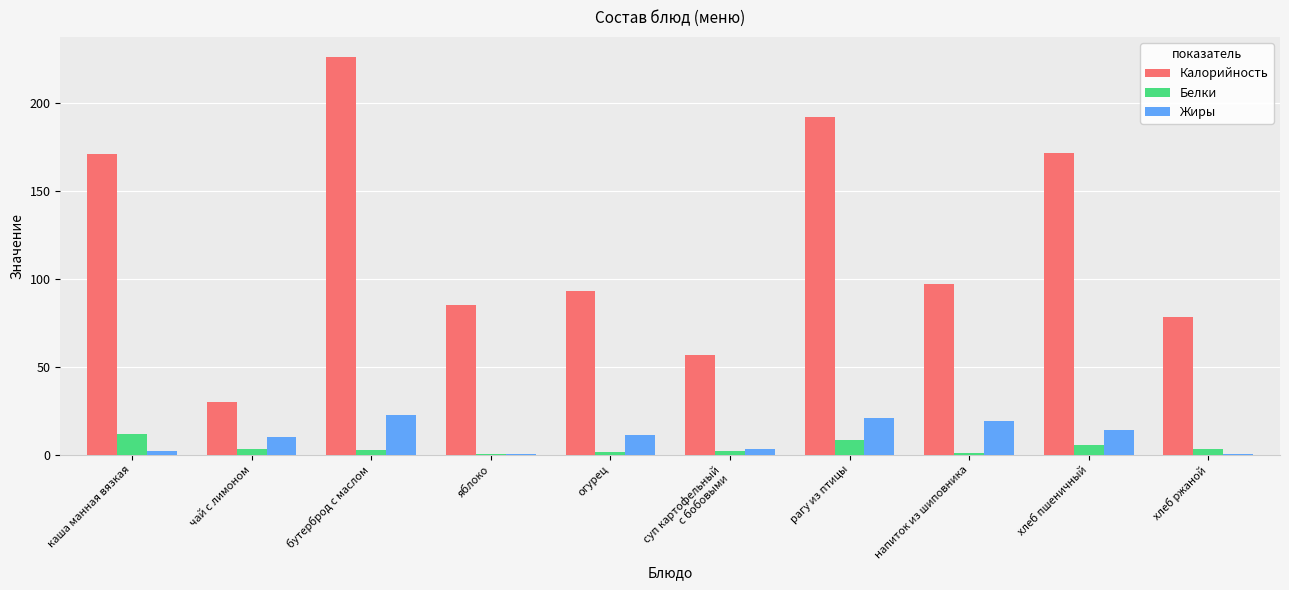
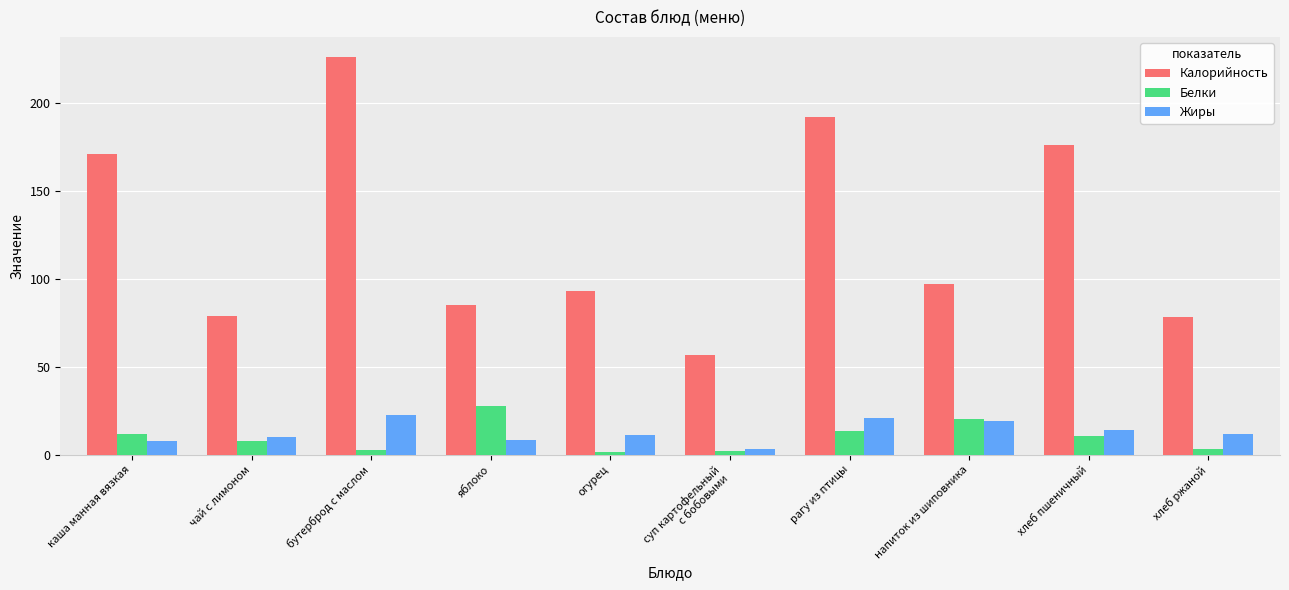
Жиры, каша манная вязкая: 2 -> 8
Калорийность, чай с лимоном: 30 -> 79
Белки, чай с лимоном: 3 -> 8
Белки, яблоко: 0 -> 28
Жиры, яблоко: 0 -> 8
Белки, рагу из птицы: 9 -> 14
Белки, напиток из шиповника: 1 -> 20
Калорийность, хлеб пшеничный: 171 -> 176
Белки, хлеб пшеничный: 6 -> 11
Жиры, хлеб ржаной: 1 -> 12
